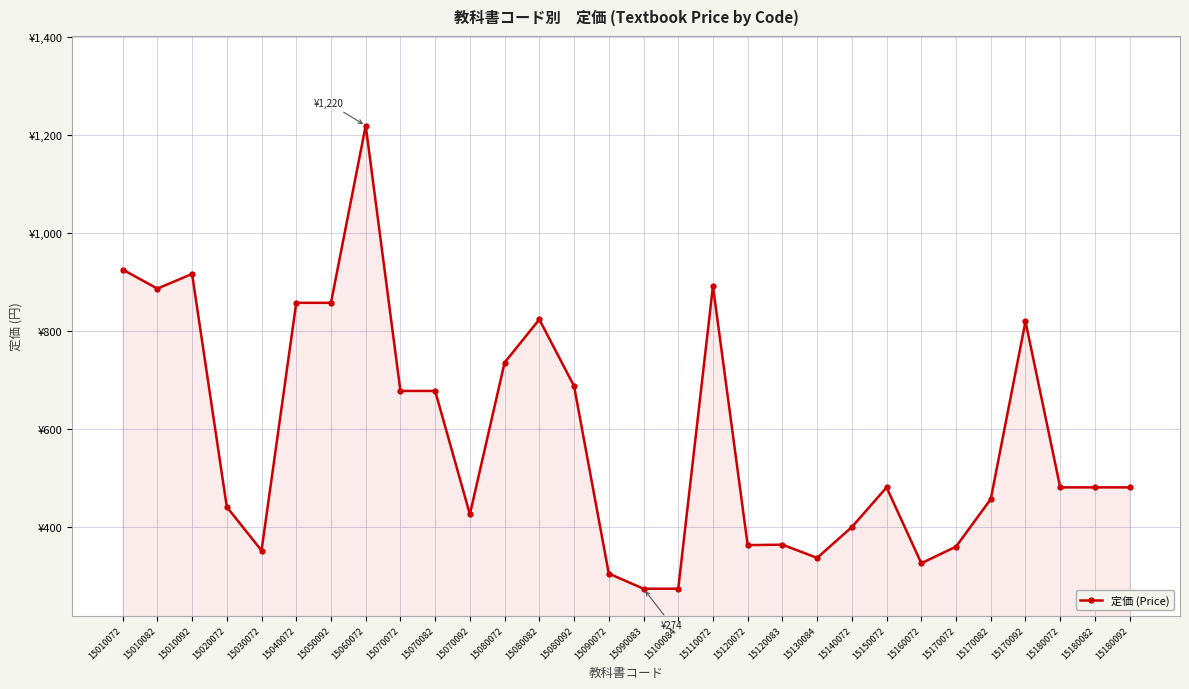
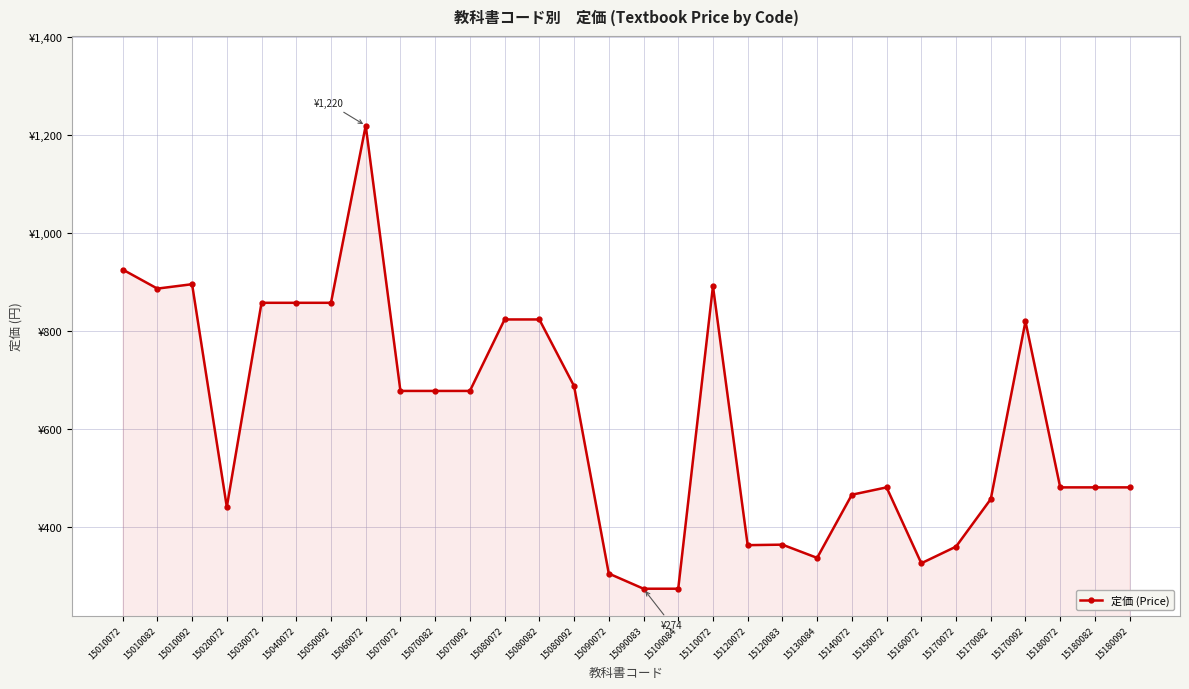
15010092: ¥920 -> ¥900
15030072: ¥350 -> ¥860
15070092: ¥430 -> ¥680
15080072: ¥740 -> ¥820
15140072: ¥400 -> ¥470
